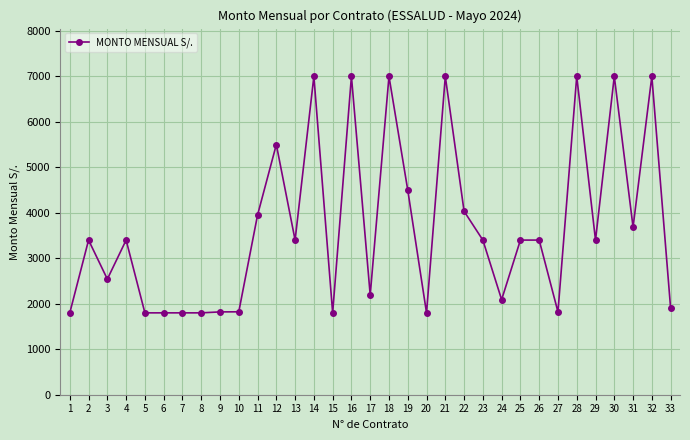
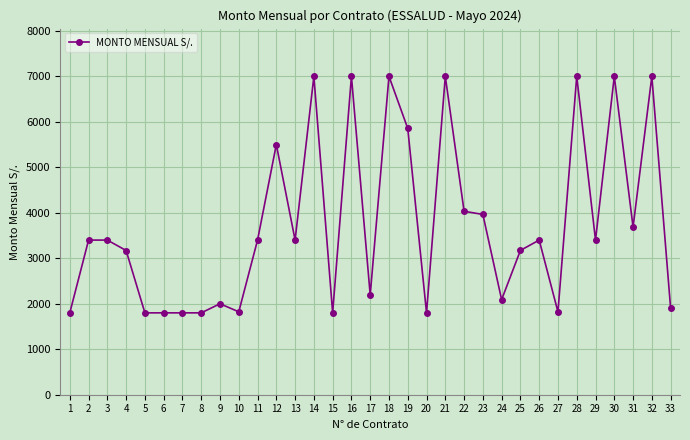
3: 2500 -> 3400
4: 3400 -> 3200
9: 1800 -> 2000
11: 4000 -> 3400
19: 4500 -> 5900
23: 3400 -> 4000
25: 3400 -> 3200
